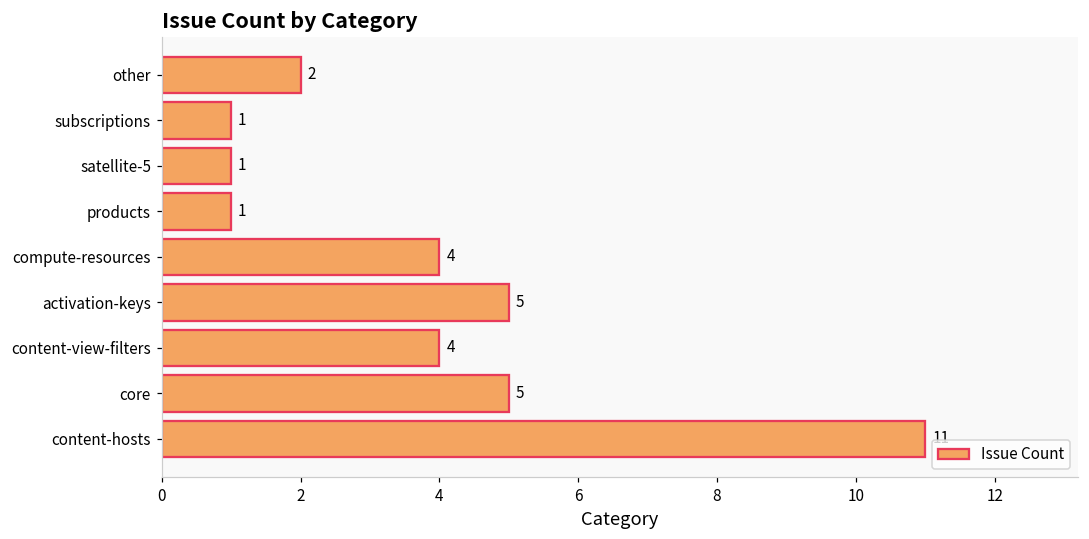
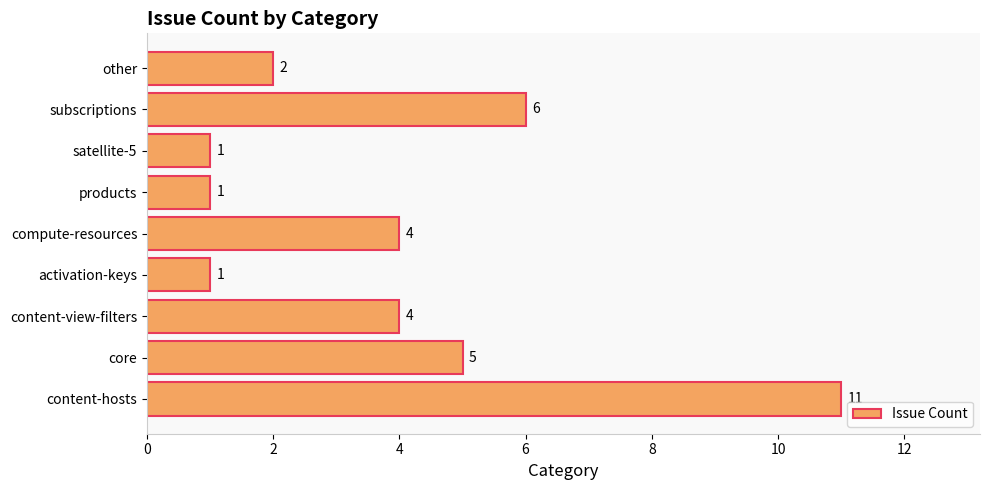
subscriptions: 1 -> 6
activation-keys: 5 -> 1
